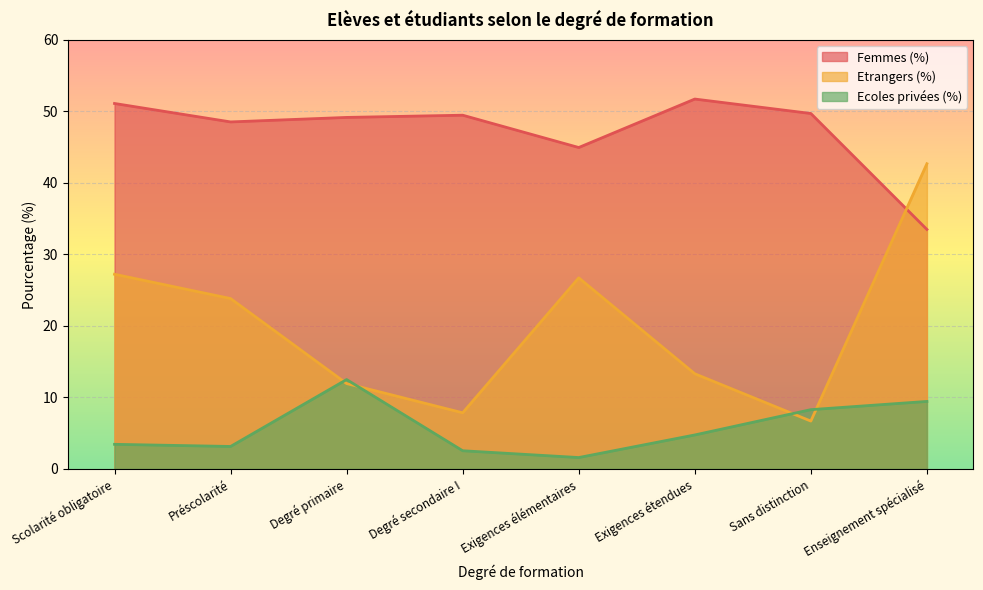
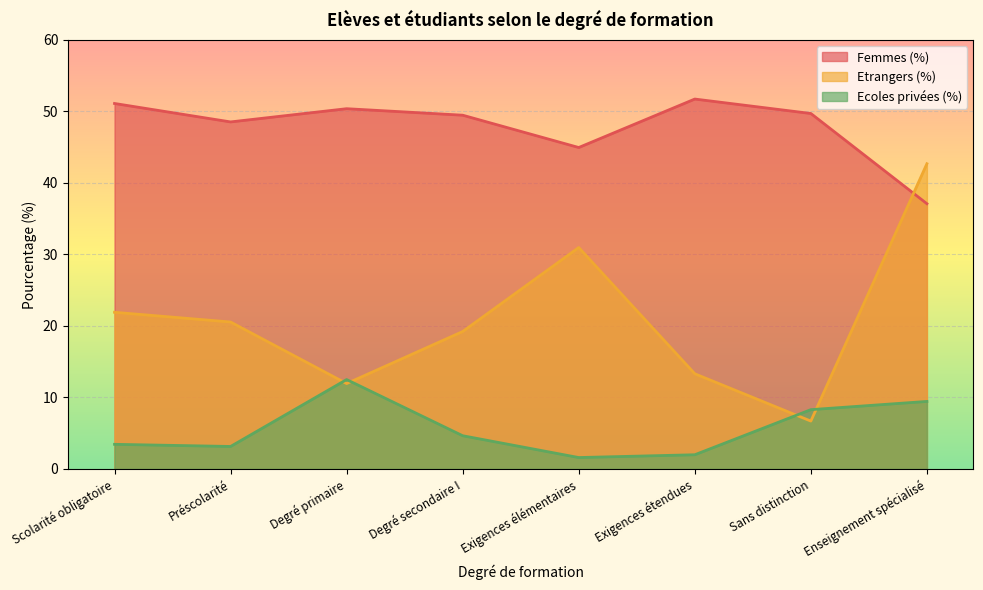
Etrangers (%), Scolarité obligatoire: 27 -> 22
Etrangers (%), Préscolarité: 24 -> 21
Femmes (%), Degré primaire: 49 -> 50
Etrangers (%), Degré secondaire I: 8 -> 19
Ecoles privées (%), Degré secondaire I: 3 -> 5
Etrangers (%), Exigences élémentaires: 27 -> 31
Ecoles privées (%), Exigences étendues: 5 -> 2
Femmes (%), Enseignement spécialisé: 34 -> 37
